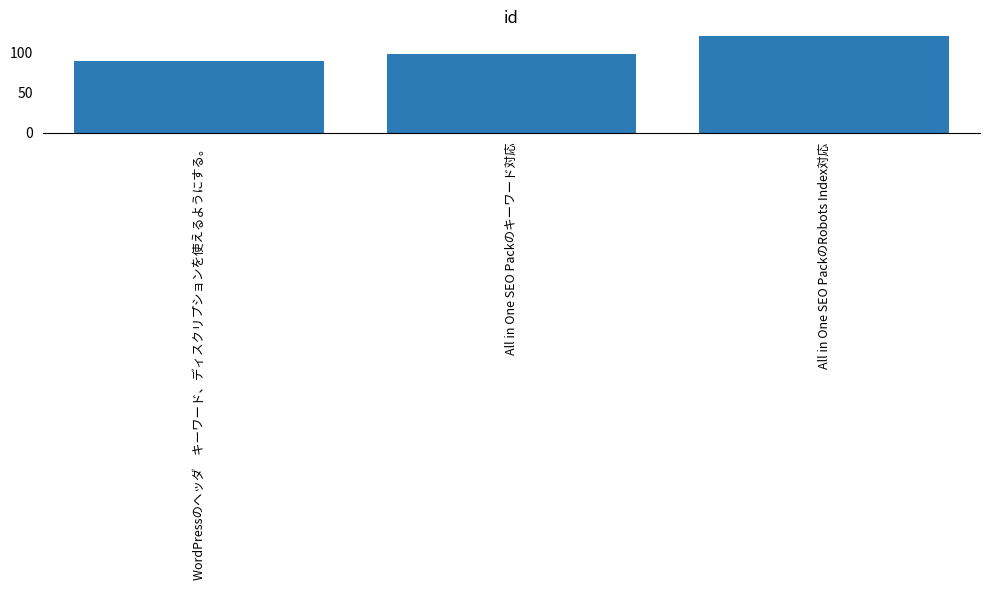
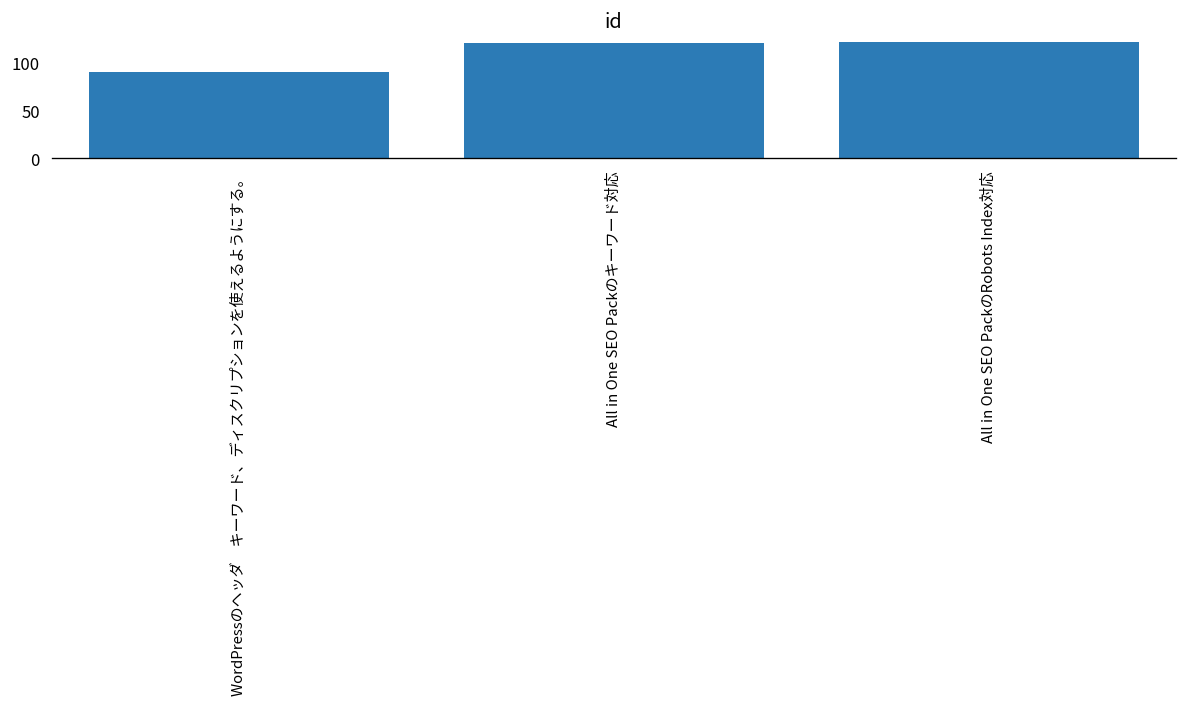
All in One SEO Packのキーワード対応: 100 -> 120
